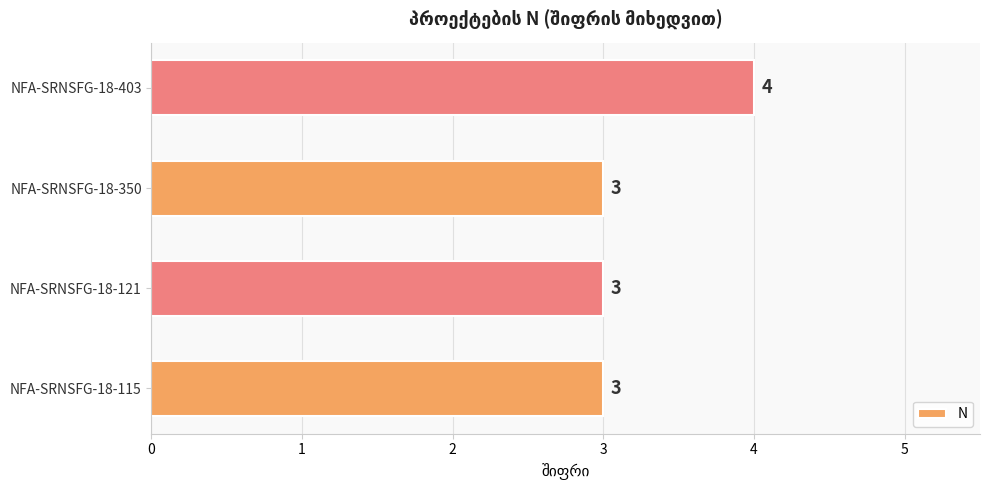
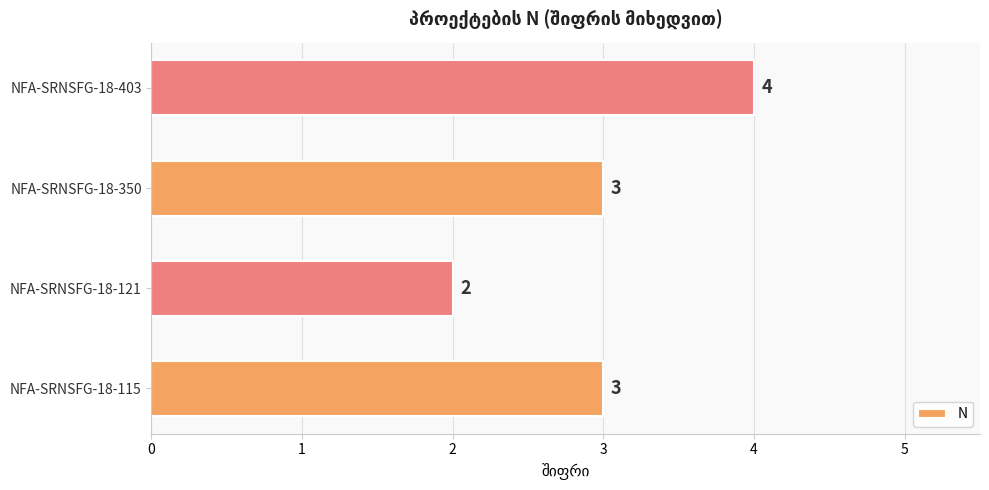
NFA-SRNSFG-18-121: 3 -> 2
